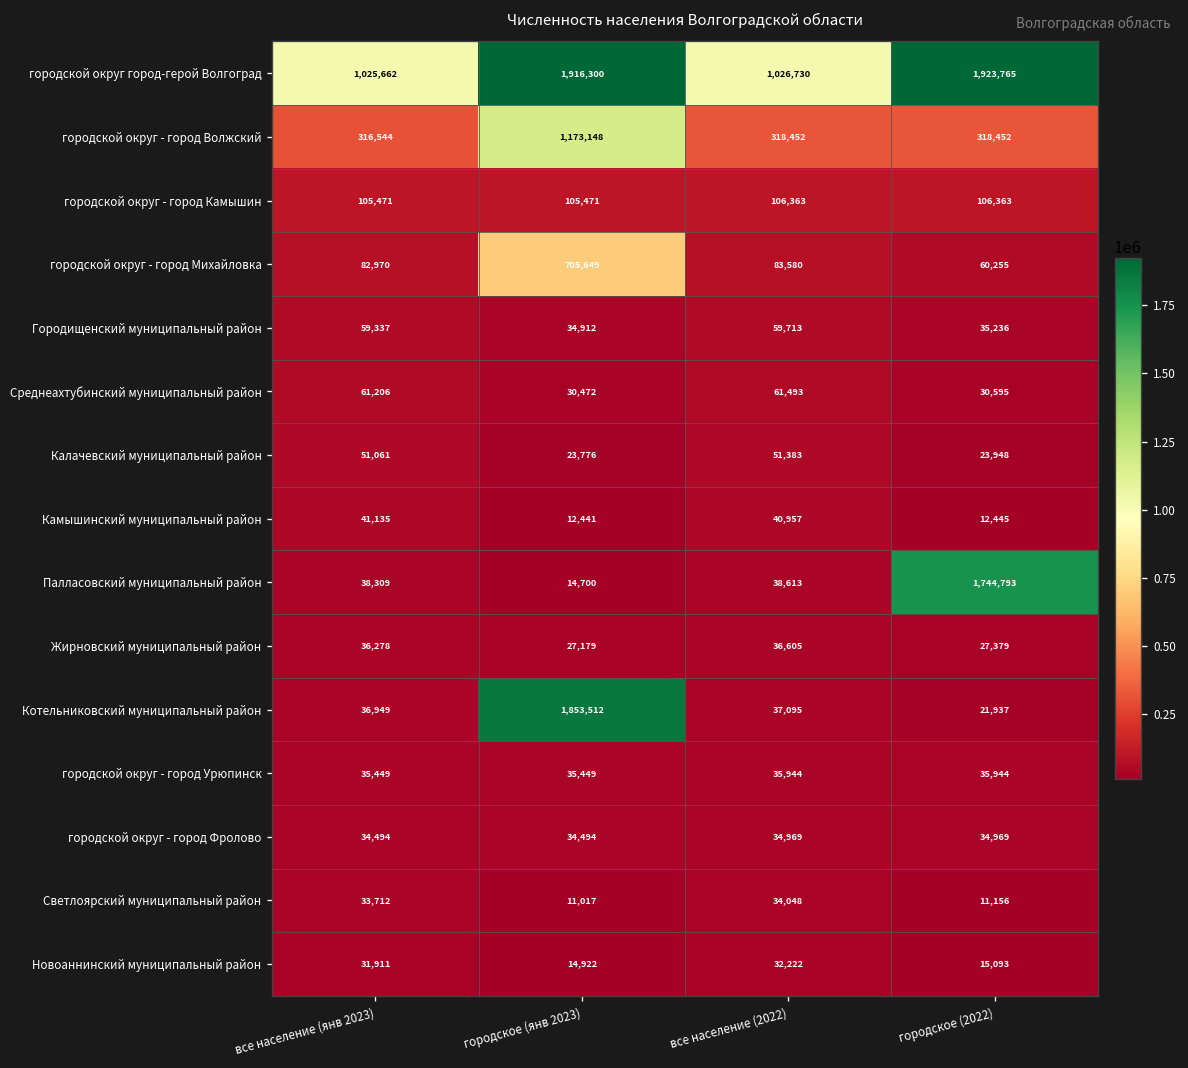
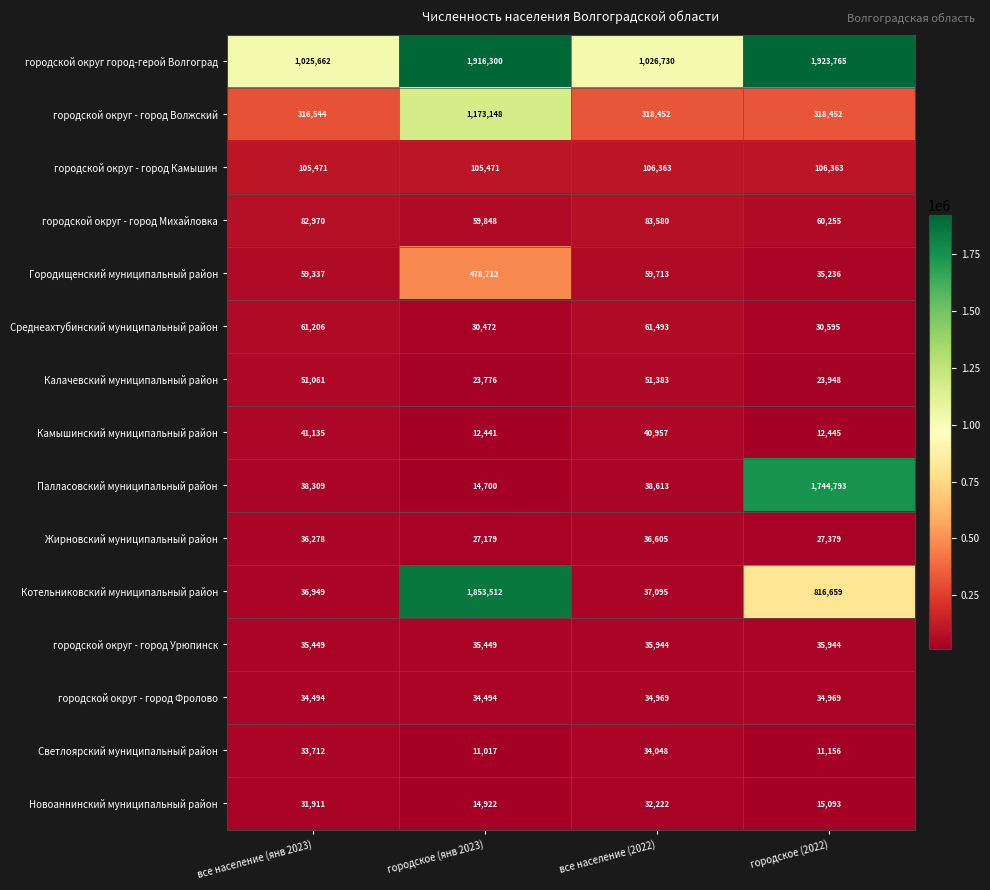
городской округ - город Михайловка, городское (янв 2023): 705,649 -> 59,848
Городищенский муниципальный район, городское (янв 2023): 34,912 -> 478,712
Котельниковский муниципальный район, городское (2022): 21,937 -> 816,659
